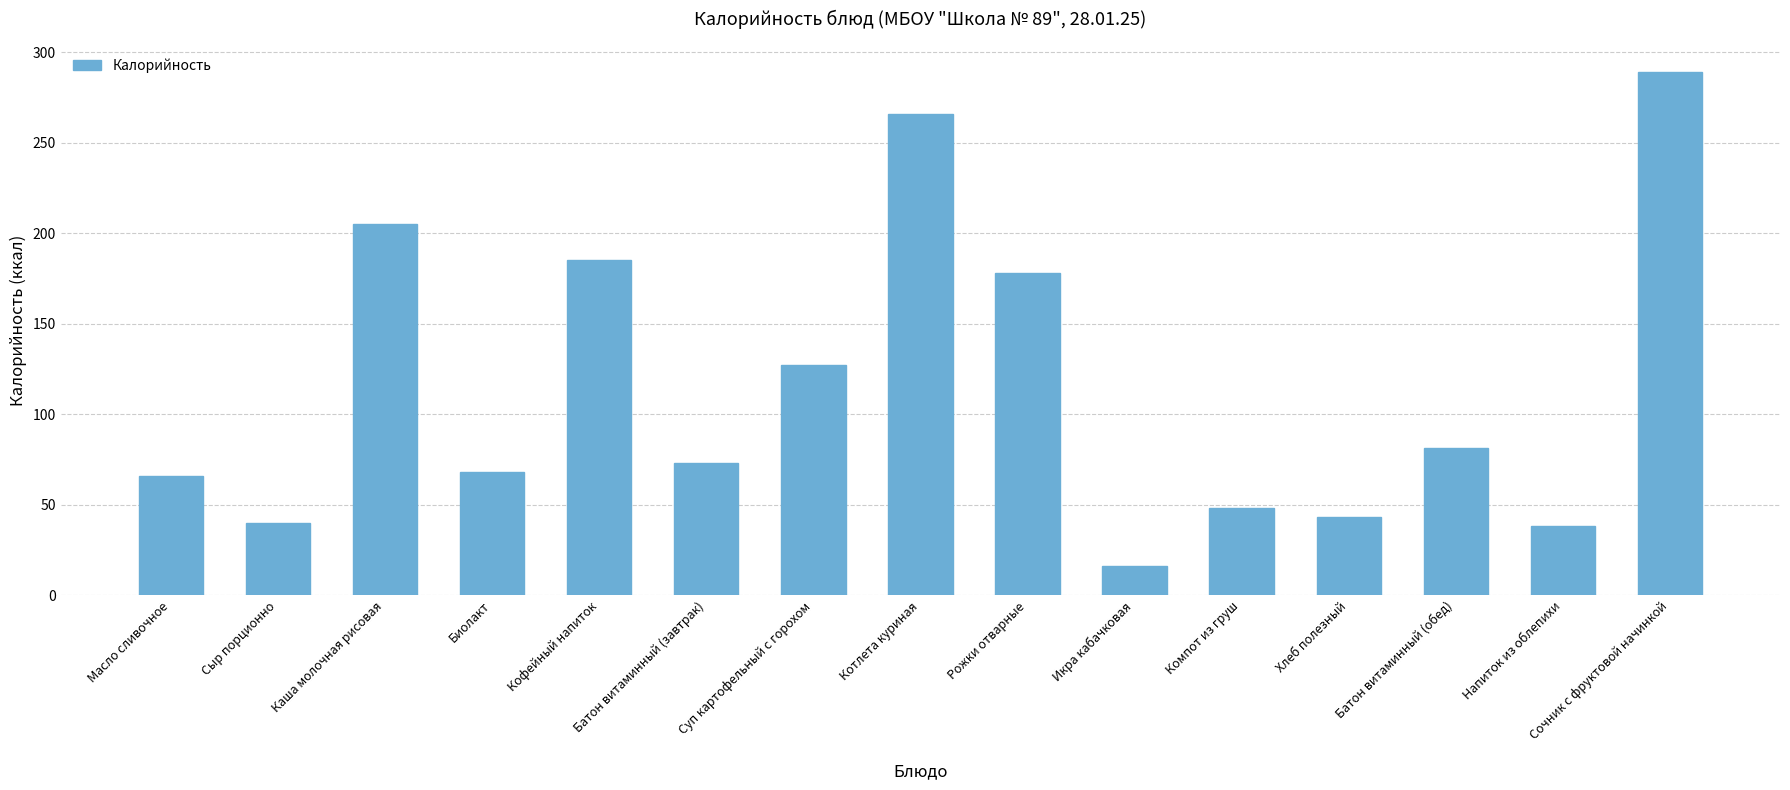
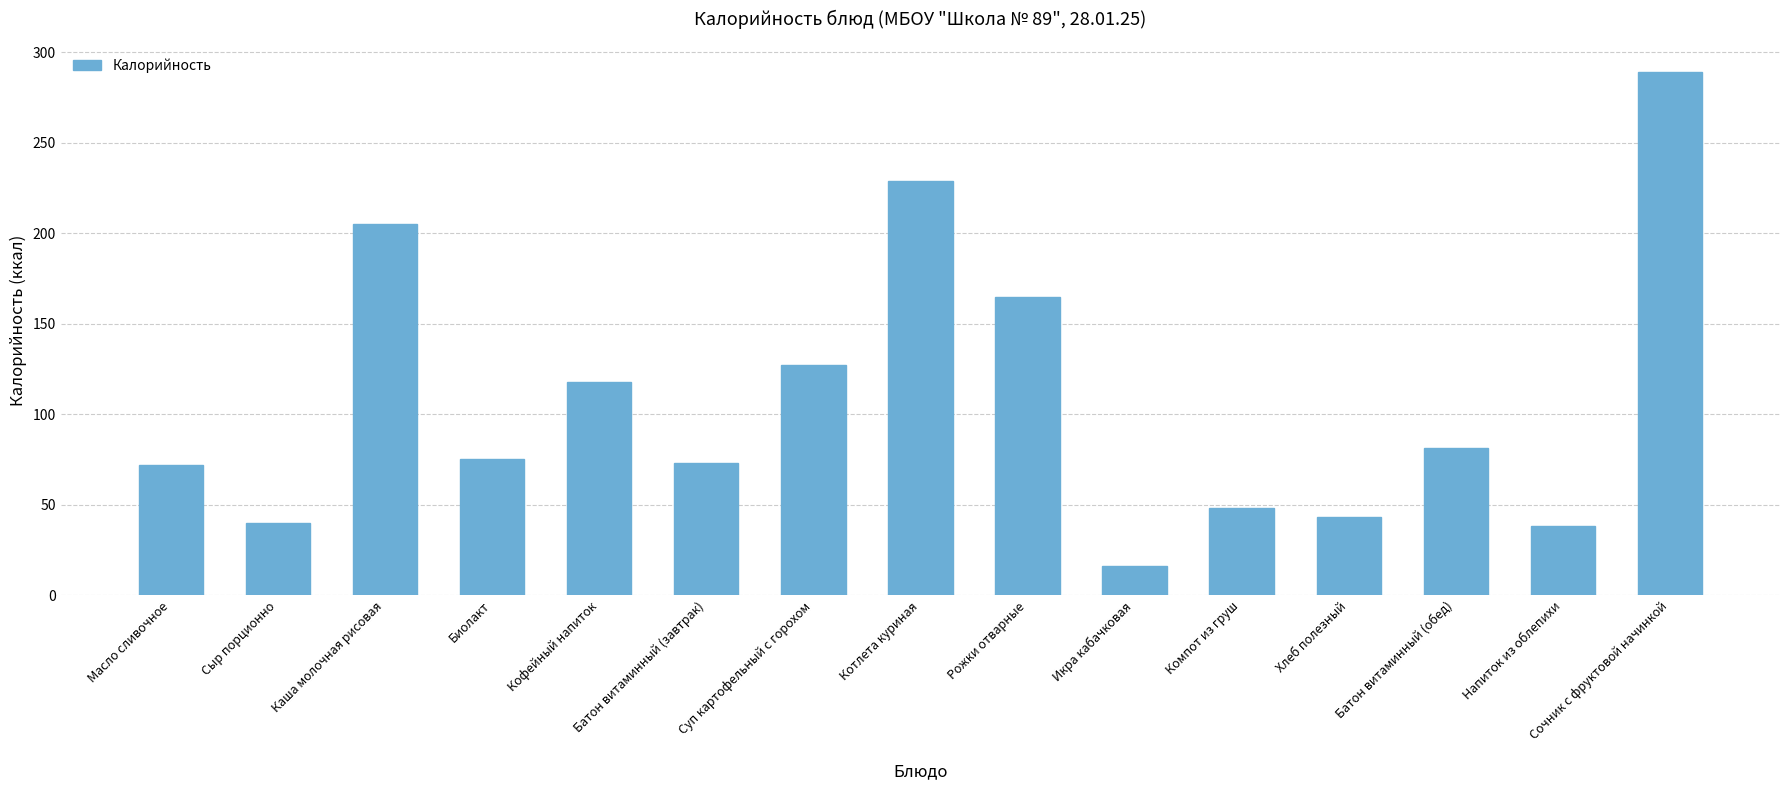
Масло сливочное: 66 -> 72
Биолакт: 68 -> 75
Кофейный напиток: 185 -> 118
Котлета куриная: 266 -> 229
Рожки отварные: 178 -> 165
